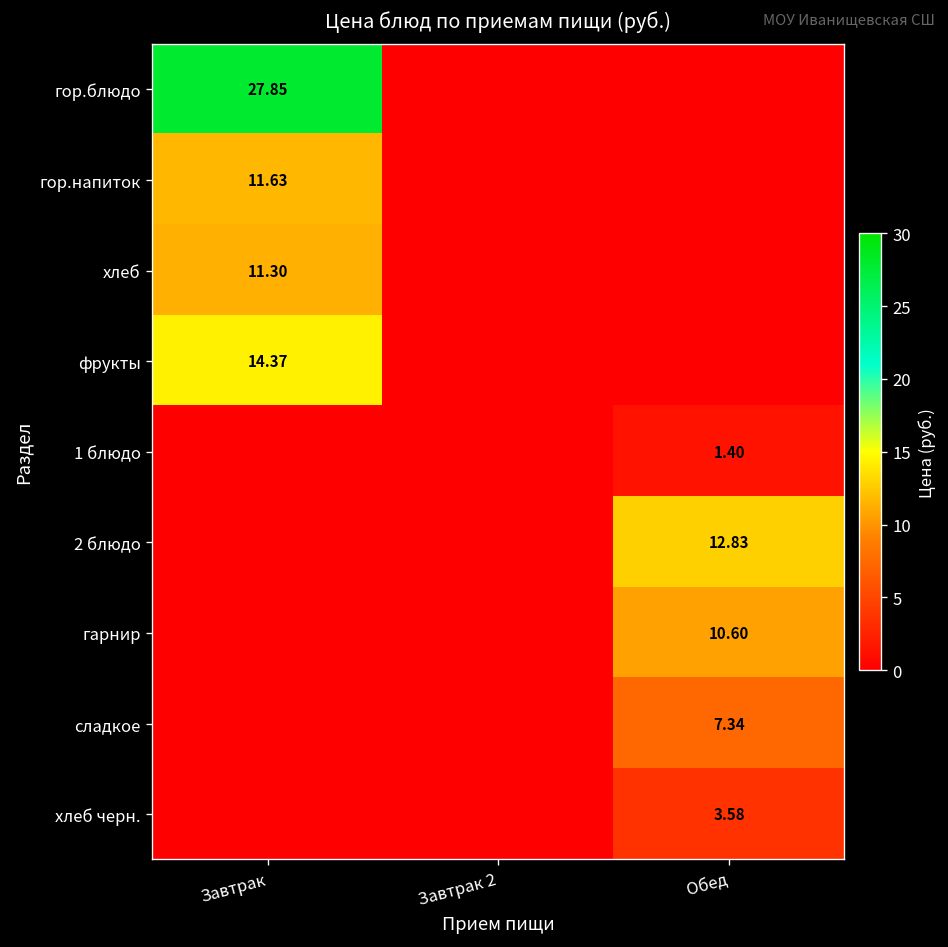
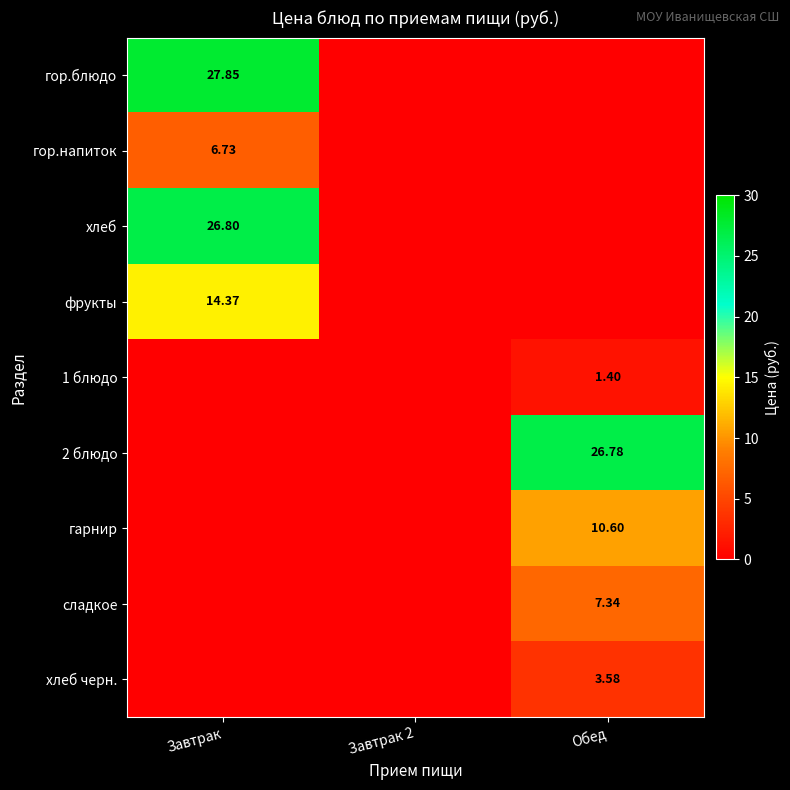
гор.напиток, Завтрак: 11.63 -> 6.73
хлеб, Завтрак: 11.30 -> 26.80
2 блюдо, Обед: 12.83 -> 26.78
